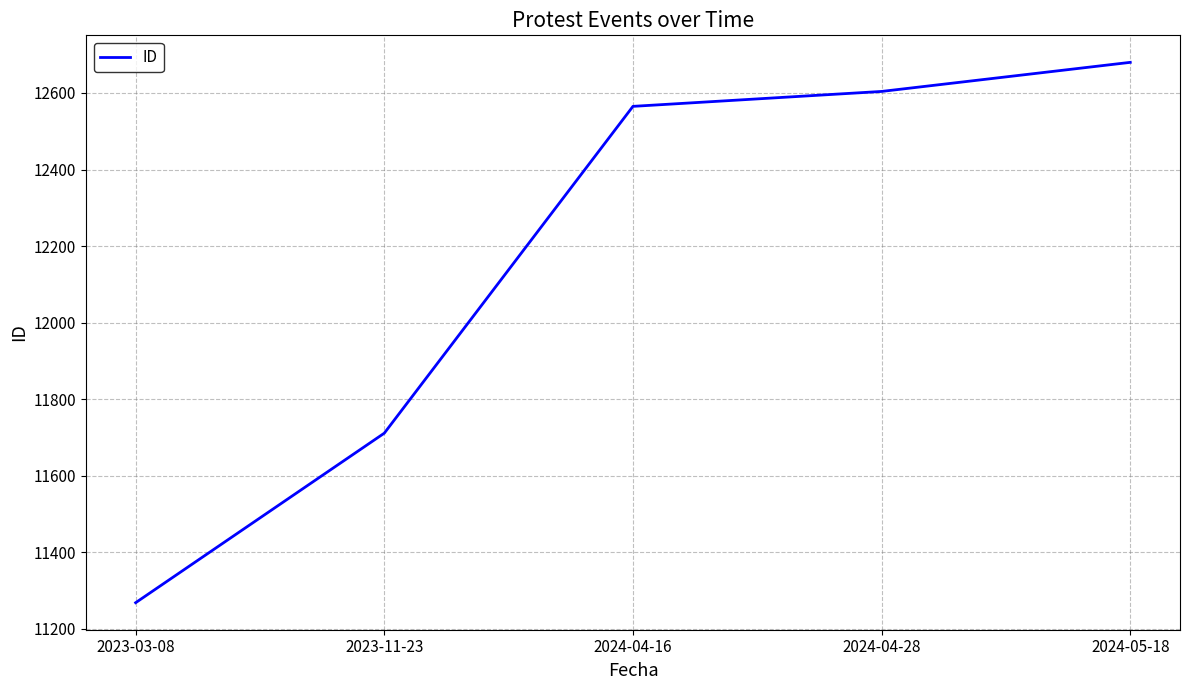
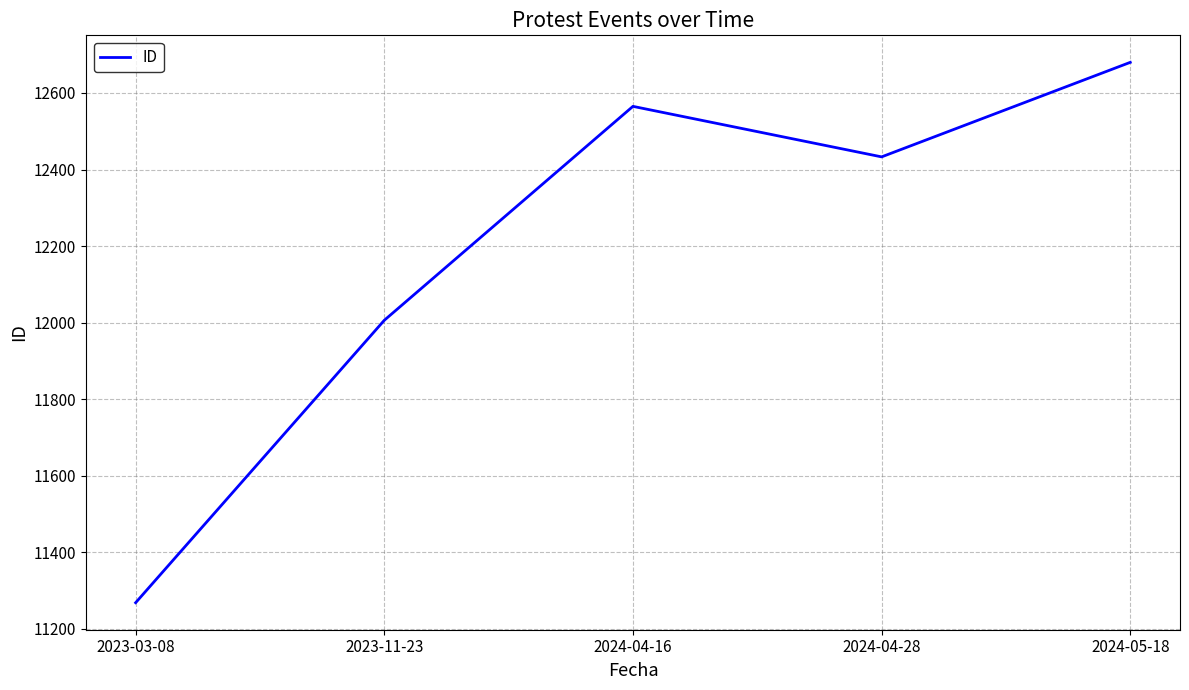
2023-11-23: 11710 -> 12010
2024-04-28: 12600 -> 12430
